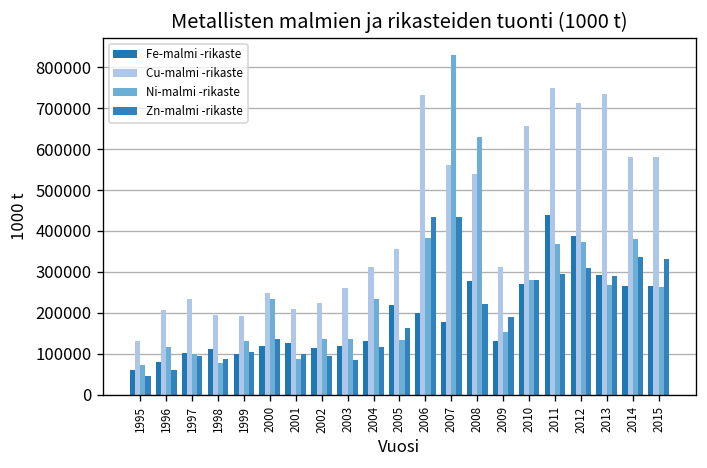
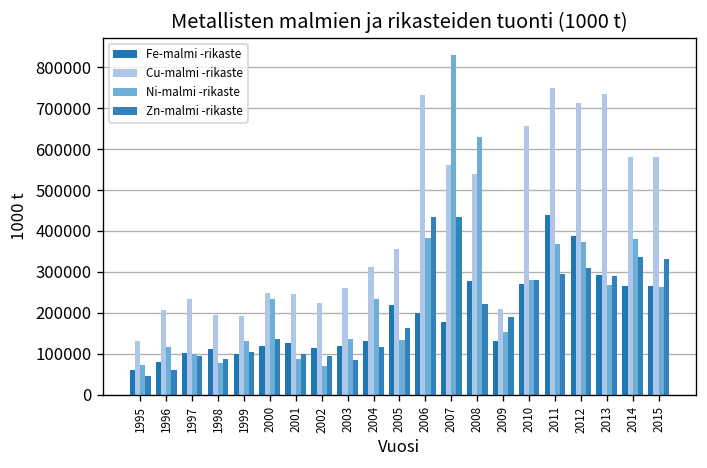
Cu-malmi -rikaste, 2001: 210000 -> 250000
Ni-malmi -rikaste, 2002: 130000 -> 70000
Cu-malmi -rikaste, 2009: 310000 -> 210000
